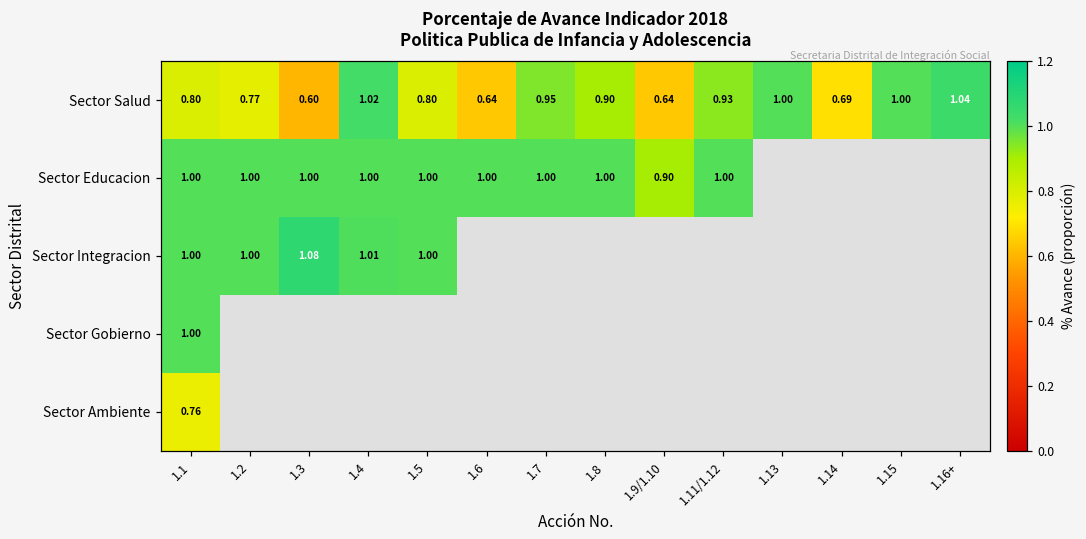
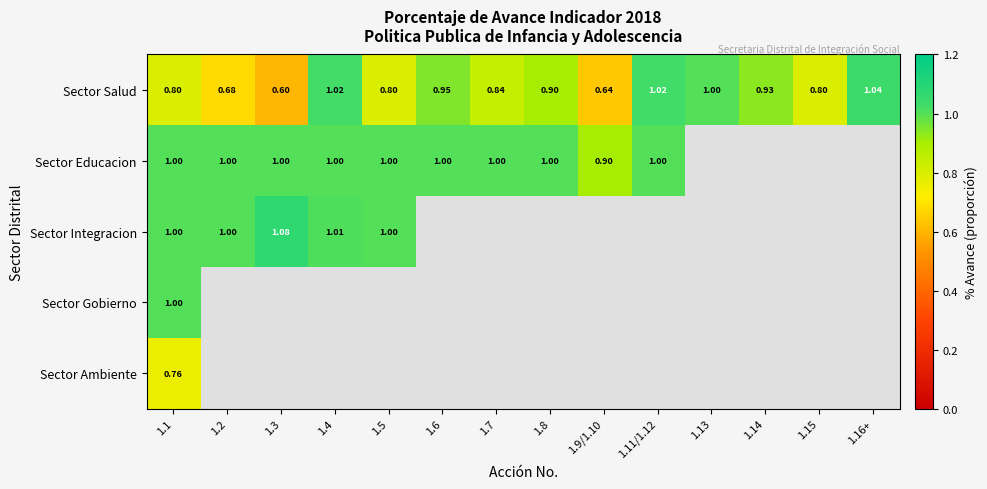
Sector Salud, 1.2: 0.77 -> 0.68
Sector Salud, 1.6: 0.64 -> 0.95
Sector Salud, 1.7: 0.95 -> 0.84
Sector Salud, 1.11/1.12: 0.93 -> 1.02
Sector Salud, 1.14: 0.69 -> 0.93
Sector Salud, 1.15: 1.00 -> 0.80
